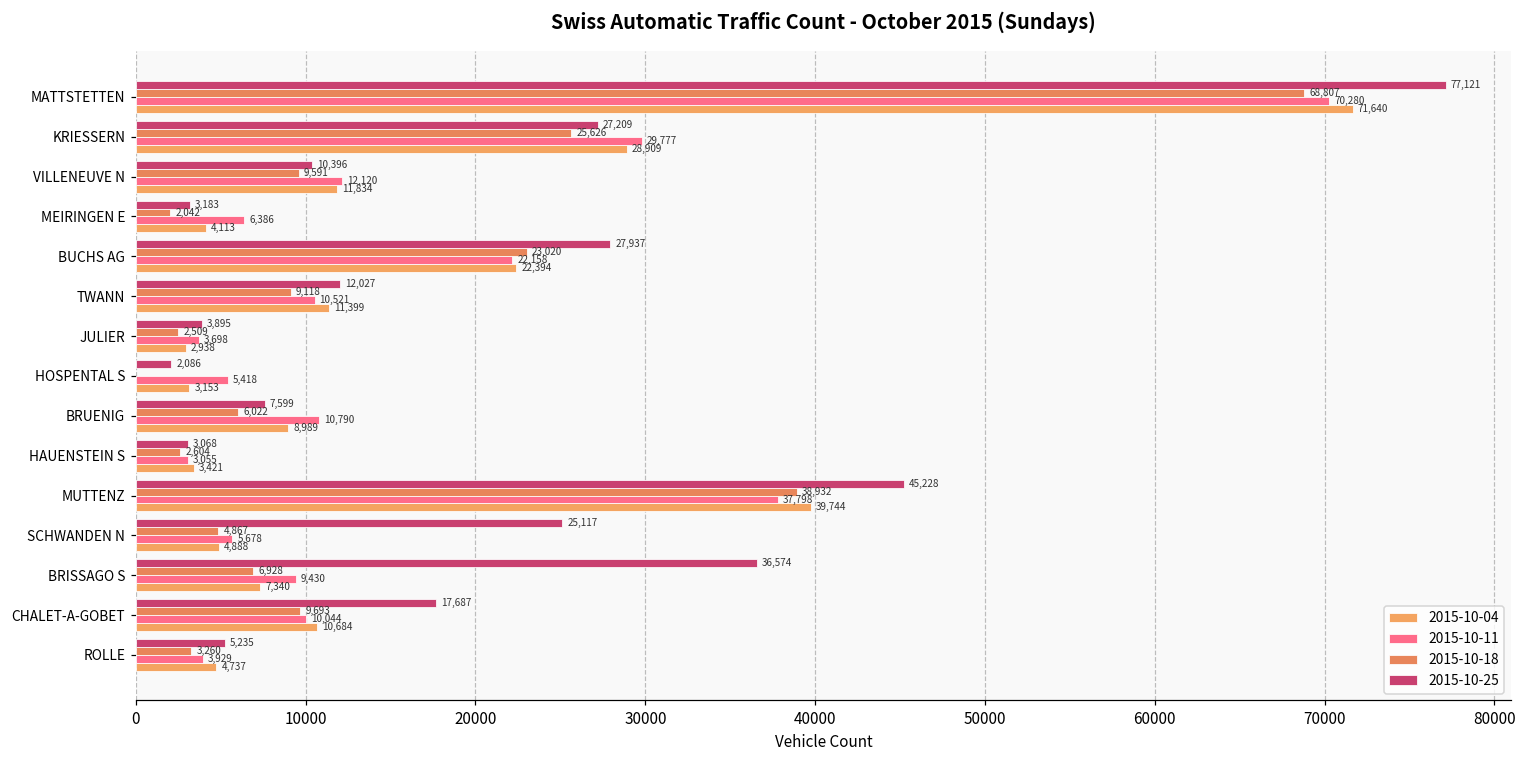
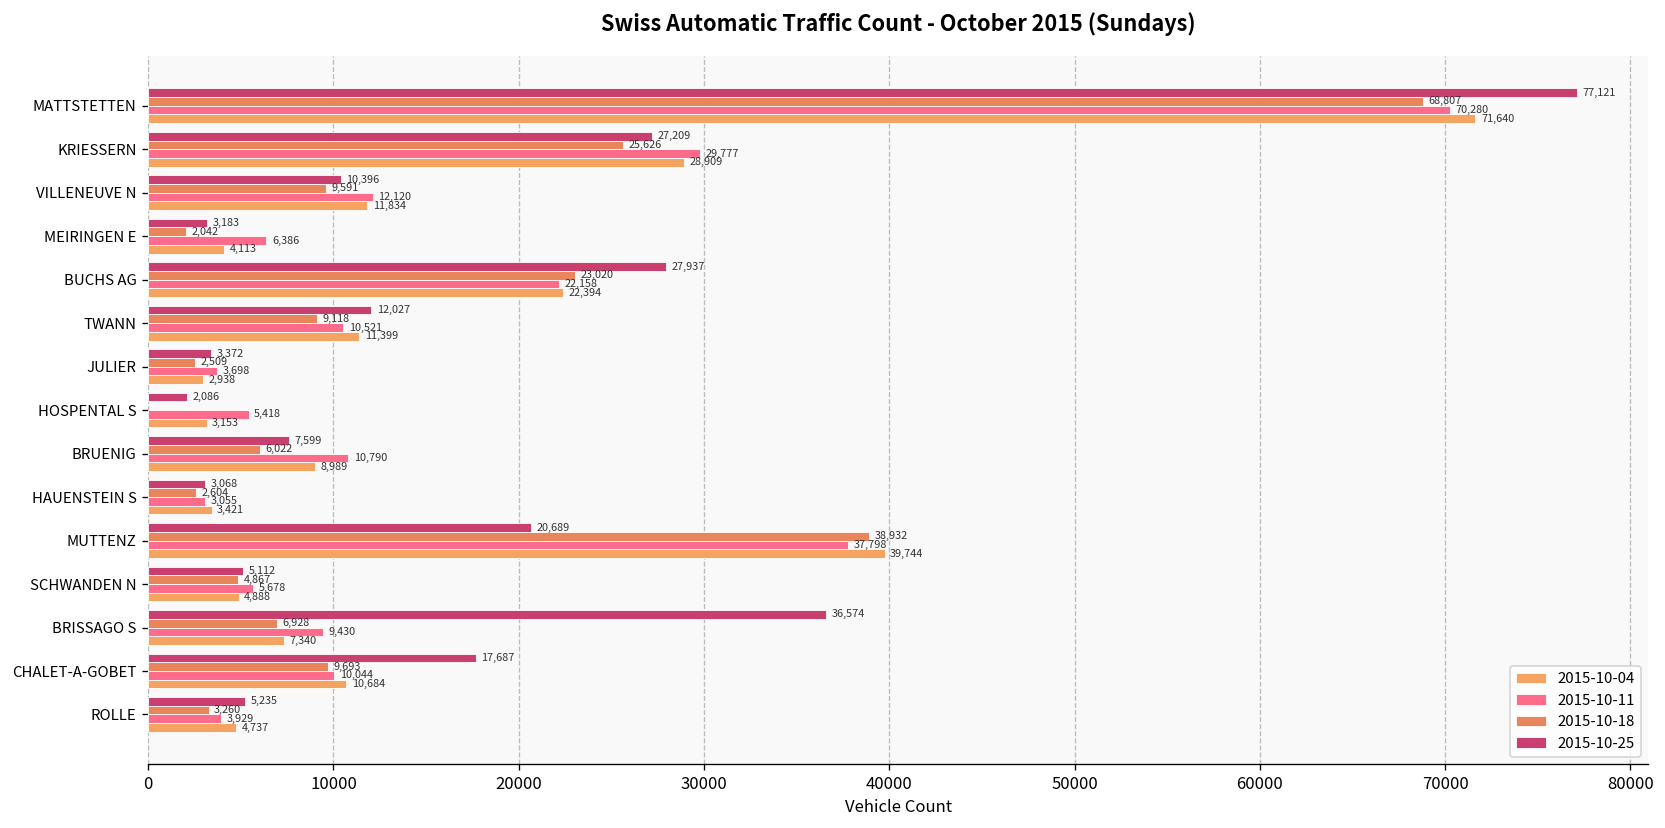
2015-10-25, JULIER: 3,895 -> 3,372
2015-10-25, MUTTENZ: 45,228 -> 20,689
2015-10-25, SCHWANDEN N: 25,117 -> 5,112
